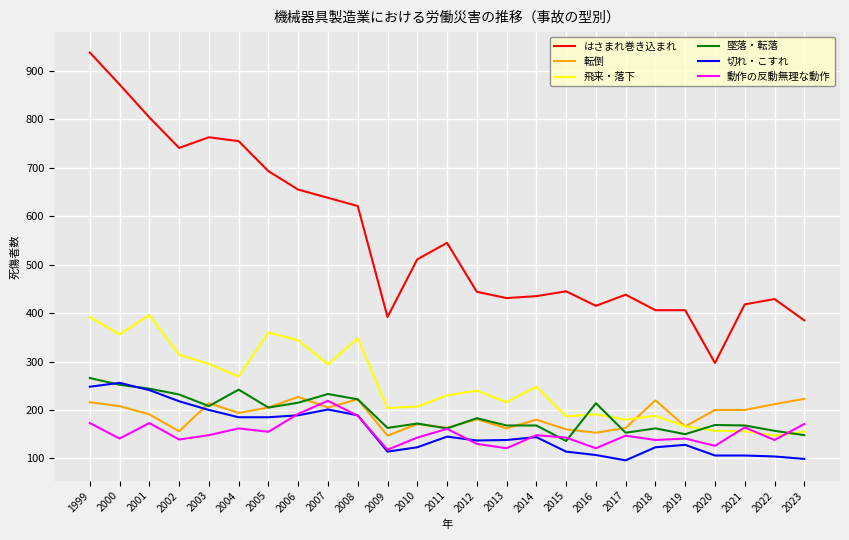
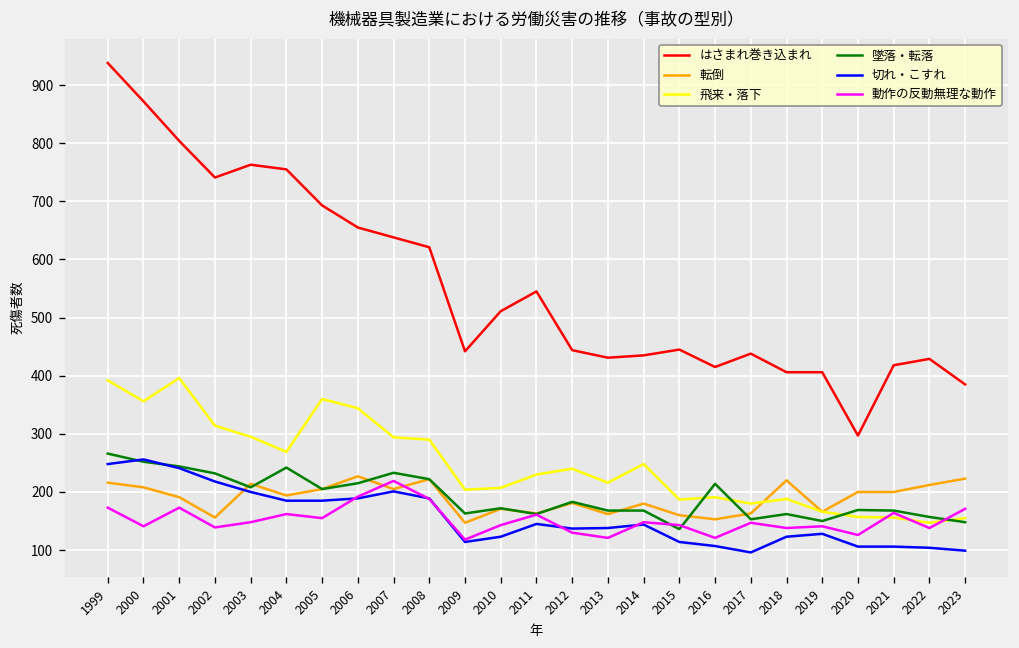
飛来・落下, 2008: 350 -> 290
はさまれ巻き込まれ, 2009: 390 -> 440
